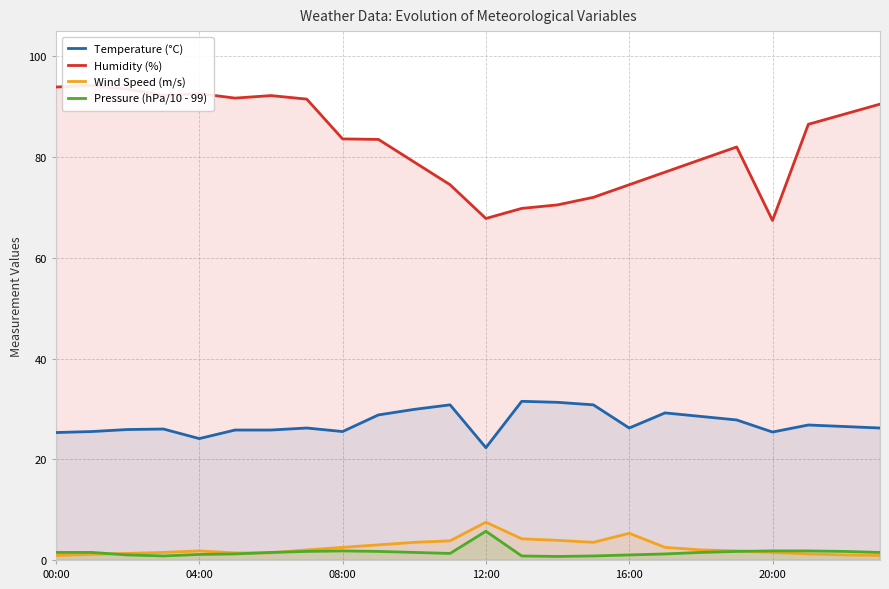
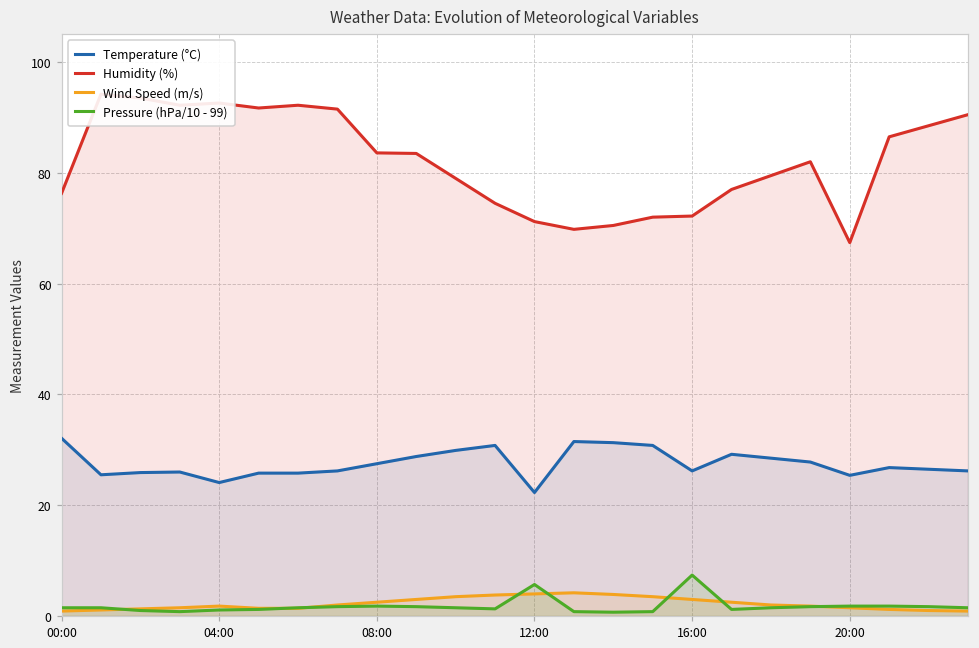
Temperature (°C), 00:00: 25 -> 32
Humidity (%), 00:00: 94 -> 76
Temperature (°C), 08:00: 26 -> 28
Humidity (%), 12:00: 68 -> 71
Wind Speed (m/s), 12:00: 8 -> 4
Humidity (%), 16:00: 75 -> 72
Wind Speed (m/s), 16:00: 5 -> 3
Pressure (hPa/10 - 99), 16:00: 1 -> 7
